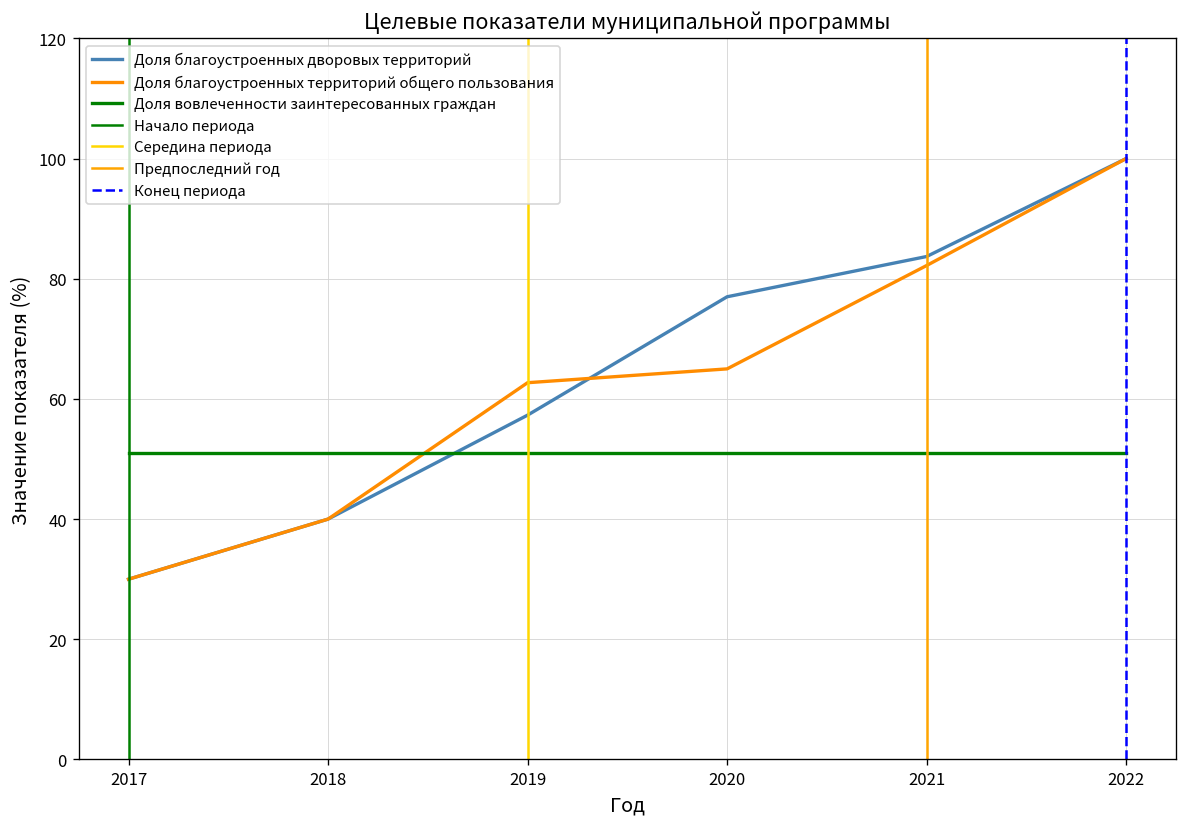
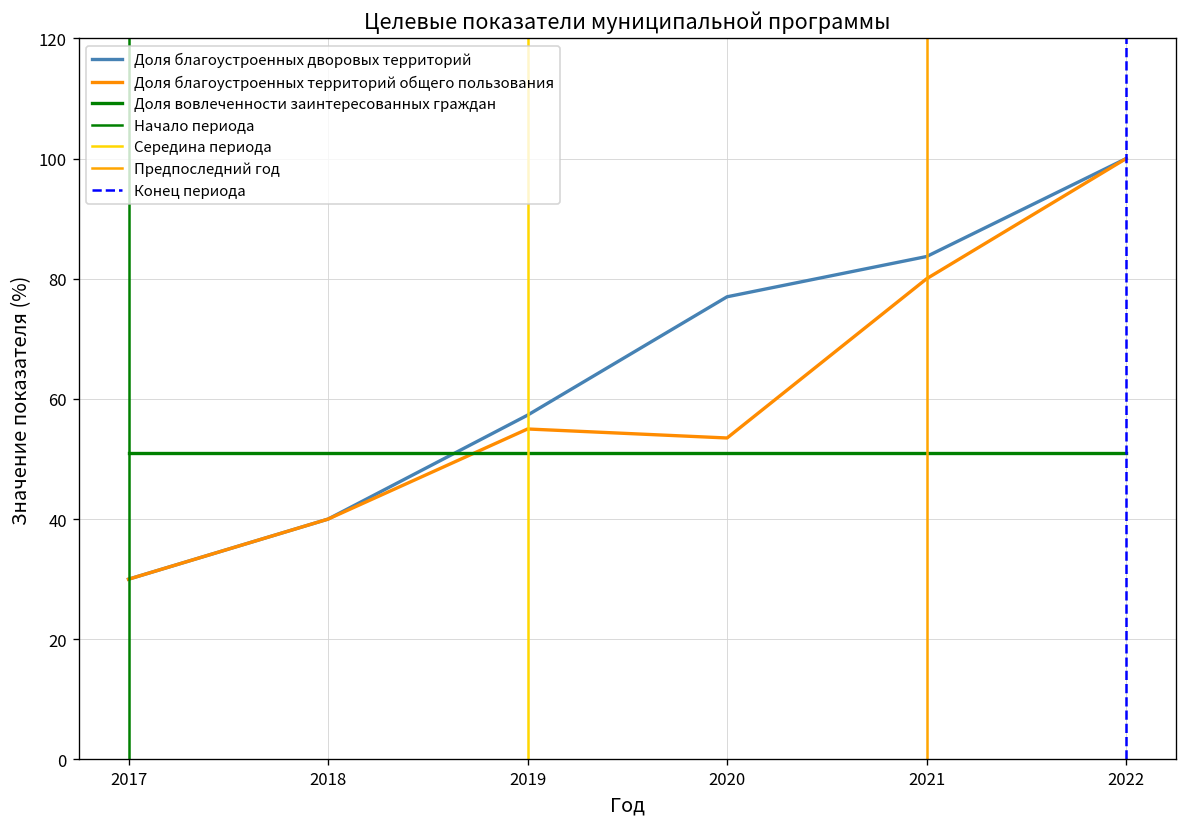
Доля благоустроенных территорий общего пользования, 2019: 63 -> 55
Доля благоустроенных территорий общего пользования, 2020: 65 -> 54
Доля благоустроенных территорий общего пользования, 2021: 82 -> 80
